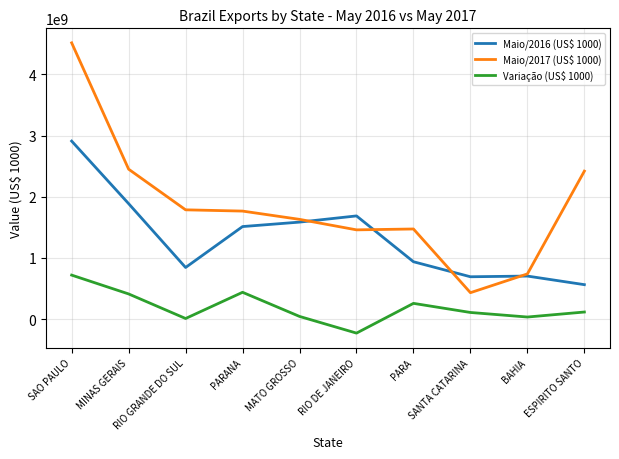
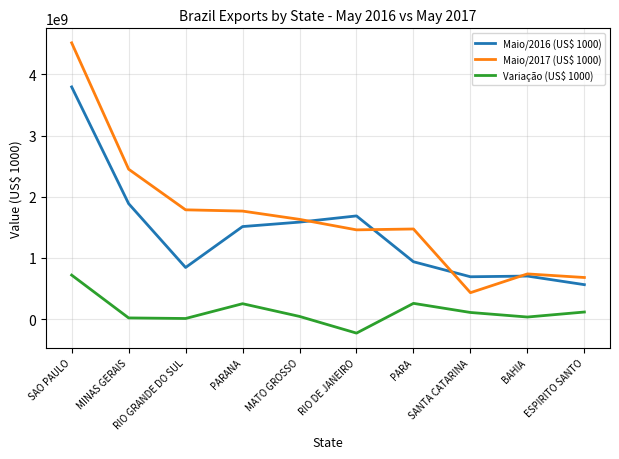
Maio/2016 (US$ 1000), SAO PAULO: 2900000000 -> 3800000000
Variação (US$ 1000), MINAS GERAIS: 400000000 -> 0
Variação (US$ 1000), PARANA: 400000000 -> 300000000
Maio/2017 (US$ 1000), ESPIRITO SANTO: 2400000000 -> 700000000
